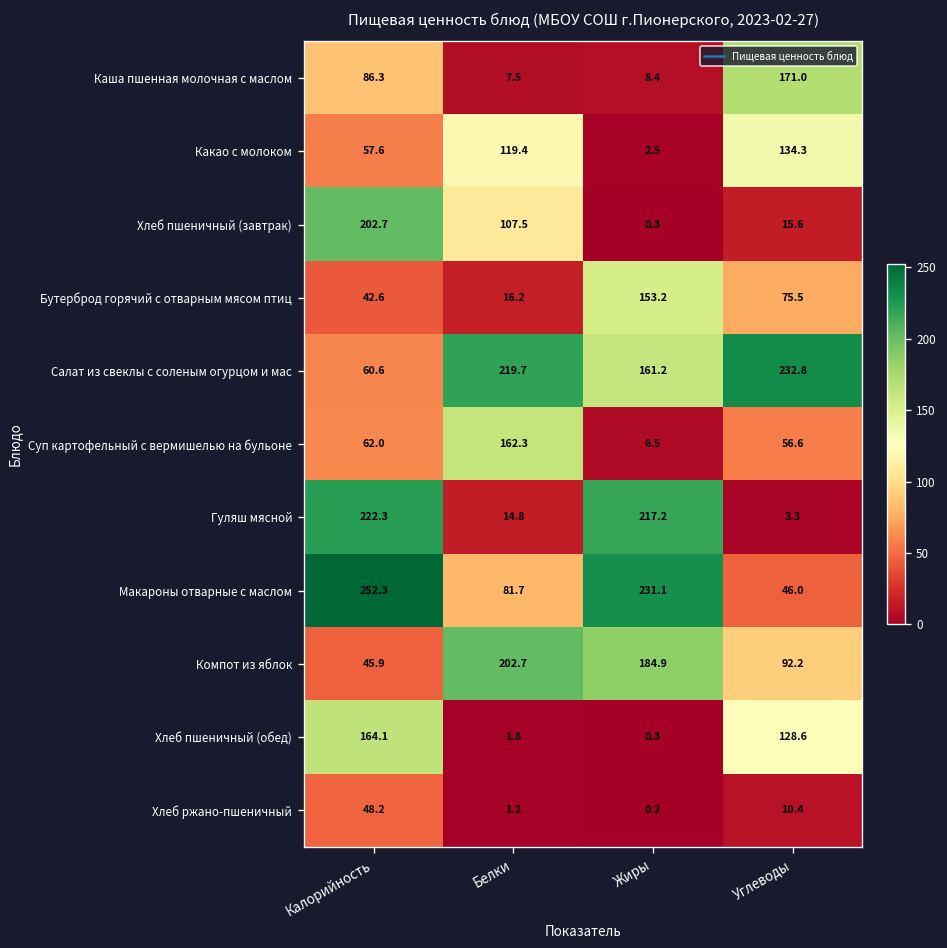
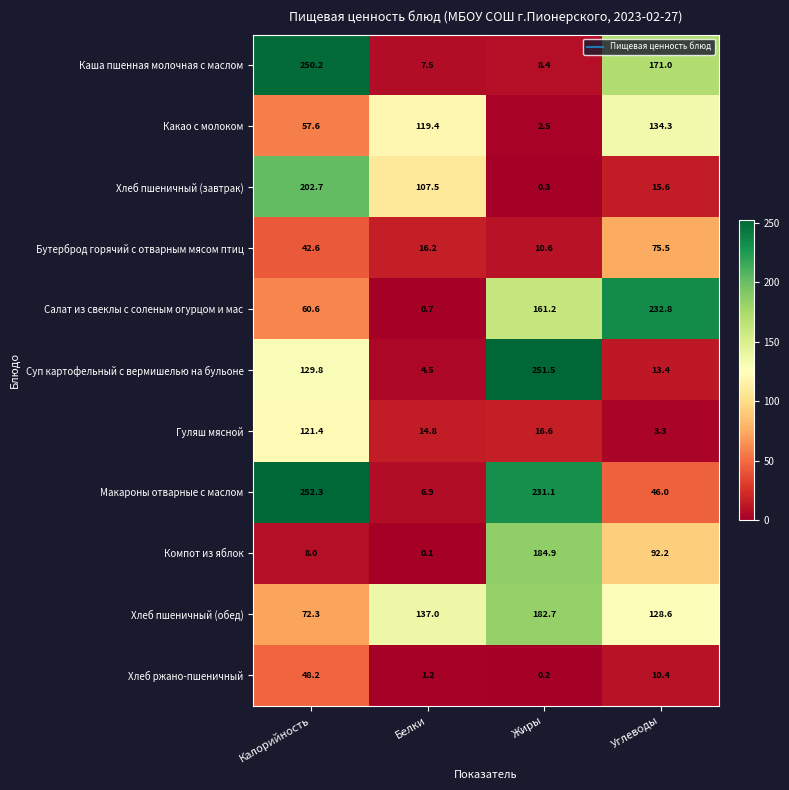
Каша пшенная молочная с маслом, Калорийность: 86.3 -> 250.2
Бутерброд горячий с отварным мясом птиц, Жиры: 153.2 -> 10.6
Салат из свеклы с соленым огурцом и мас, Белки: 219.7 -> 0.7
Суп картофельный с вермишелью на бульоне, Калорийность: 62.0 -> 129.8
Суп картофельный с вермишелью на бульоне, Белки: 162.3 -> 4.5
Суп картофельный с вермишелью на бульоне, Жиры: 6.5 -> 251.5
Суп картофельный с вермишелью на бульоне, Углеводы: 56.6 -> 13.4
Гуляш мясной, Калорийность: 222.3 -> 121.4
Гуляш мясной, Жиры: 217.2 -> 16.6
Макароны отварные с маслом, Белки: 81.7 -> 6.9
Компот из яблок, Калорийность: 45.9 -> 8.0
Компот из яблок, Белки: 202.7 -> 0.1
Хлеб пшеничный (обед), Калорийность: 164.1 -> 72.3
Хлеб пшеничный (обед), Белки: 1.8 -> 137.0
Хлеб пшеничный (обед), Жиры: 0.3 -> 182.7
